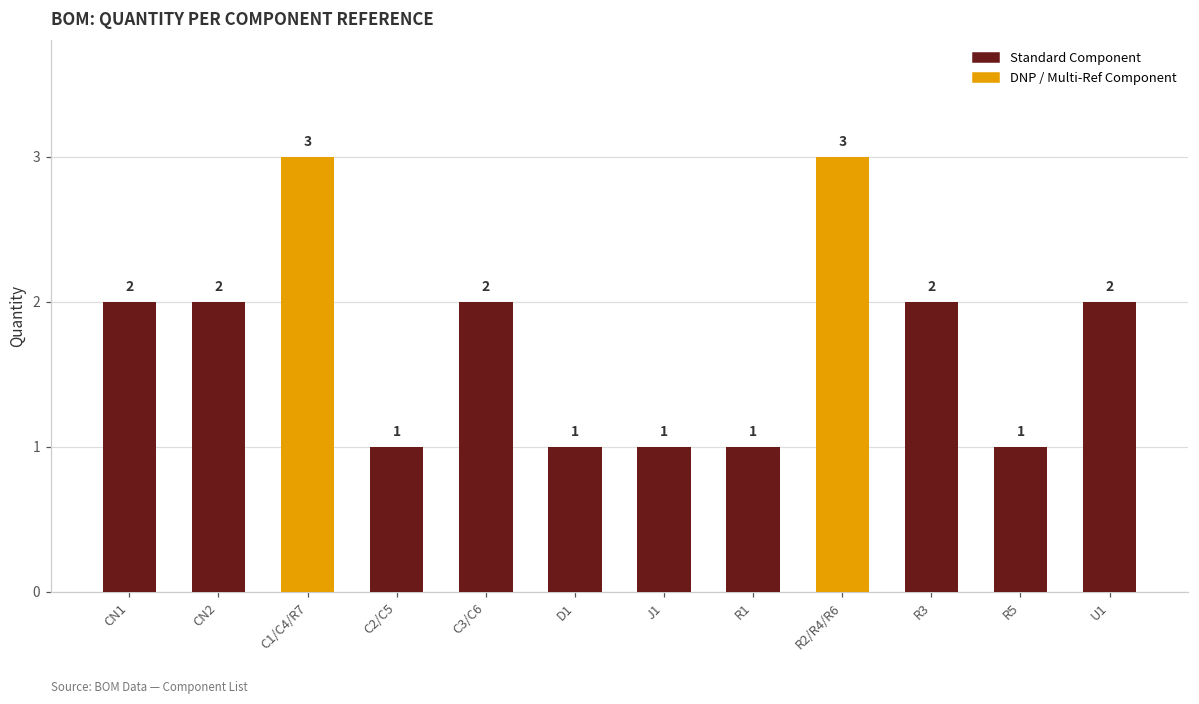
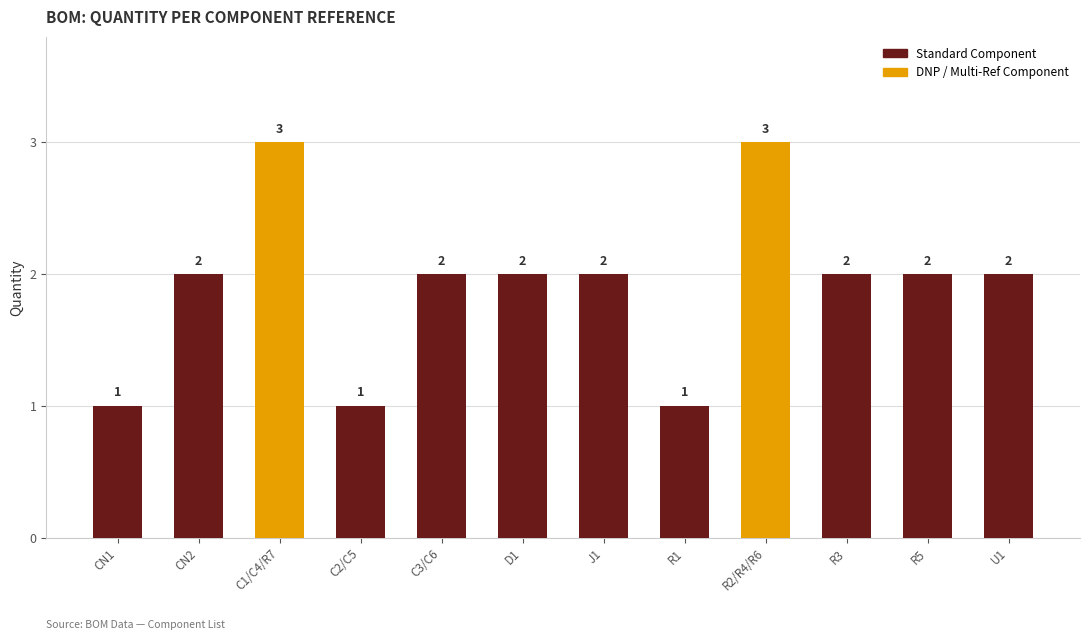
CN1: 2 -> 1
D1: 1 -> 2
J1: 1 -> 2
R5: 1 -> 2
